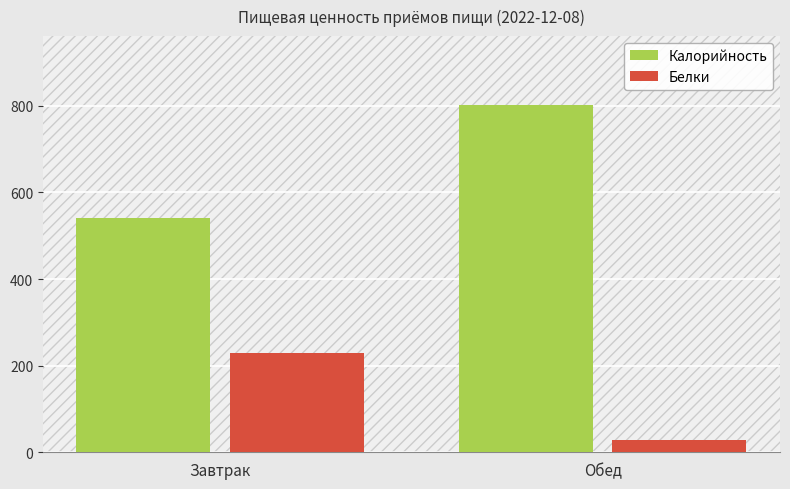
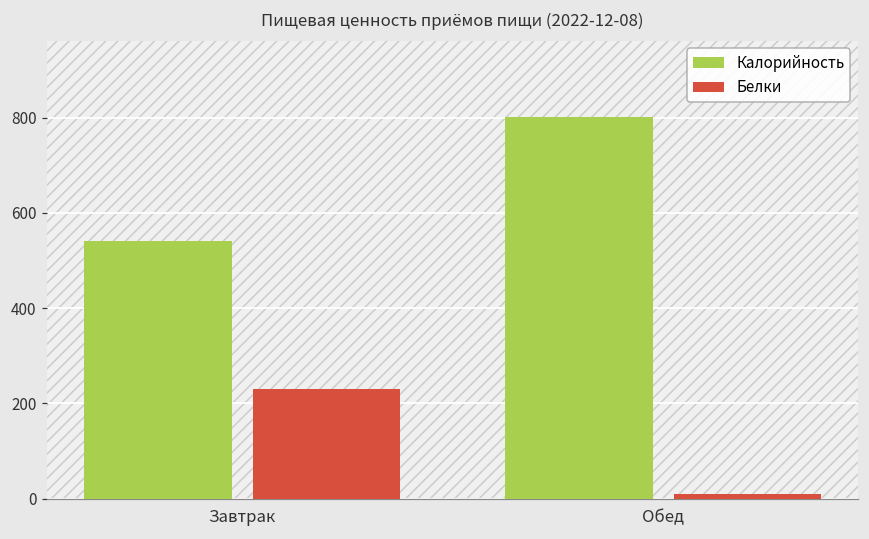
Белки, Обед: 30 -> 10
